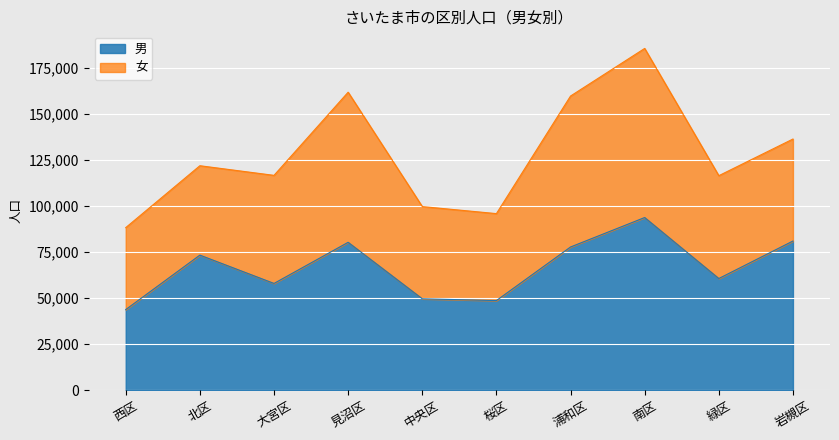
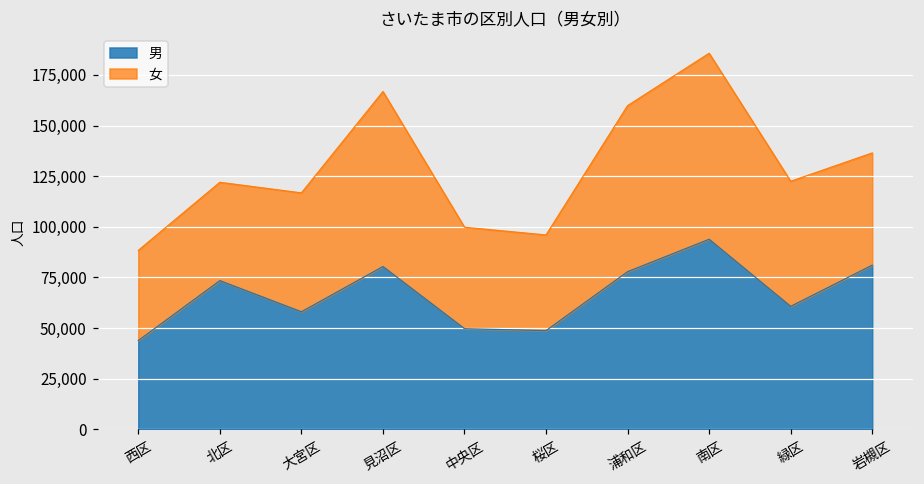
女, 見沼区: 82,000 -> 86,000
女, 緑区: 56,000 -> 62,000
